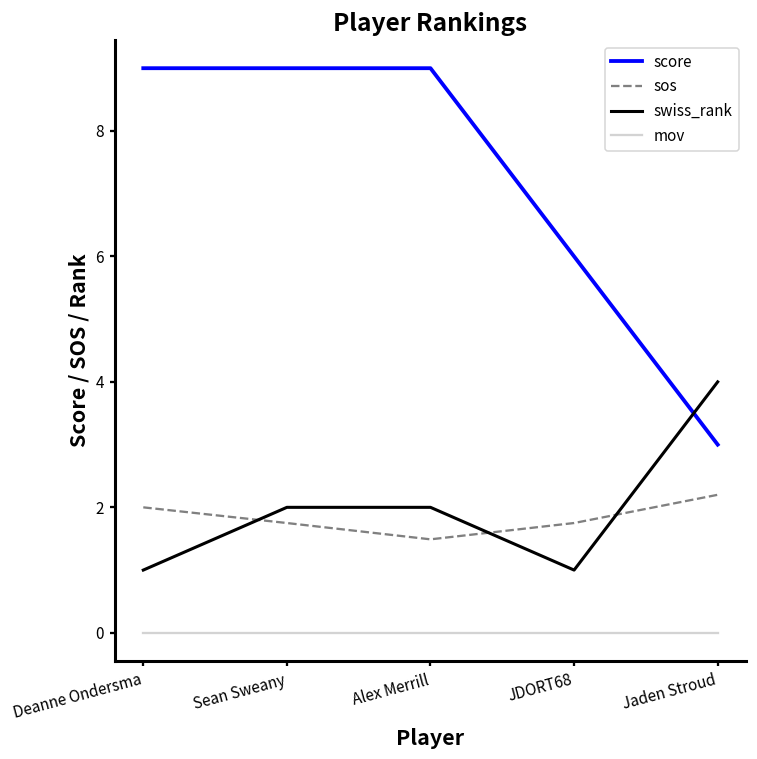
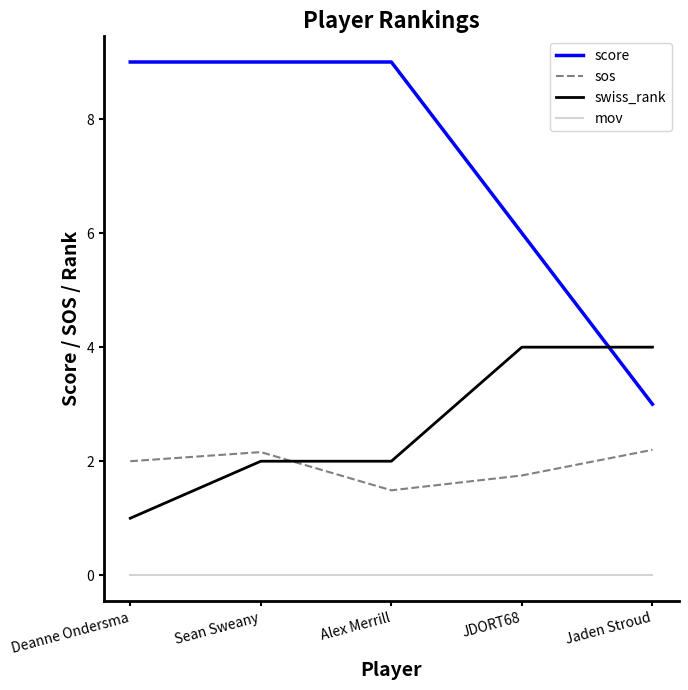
sos, Sean Sweany: 1.8 -> 2.2
swiss_rank, JDORT68: 1 -> 4
